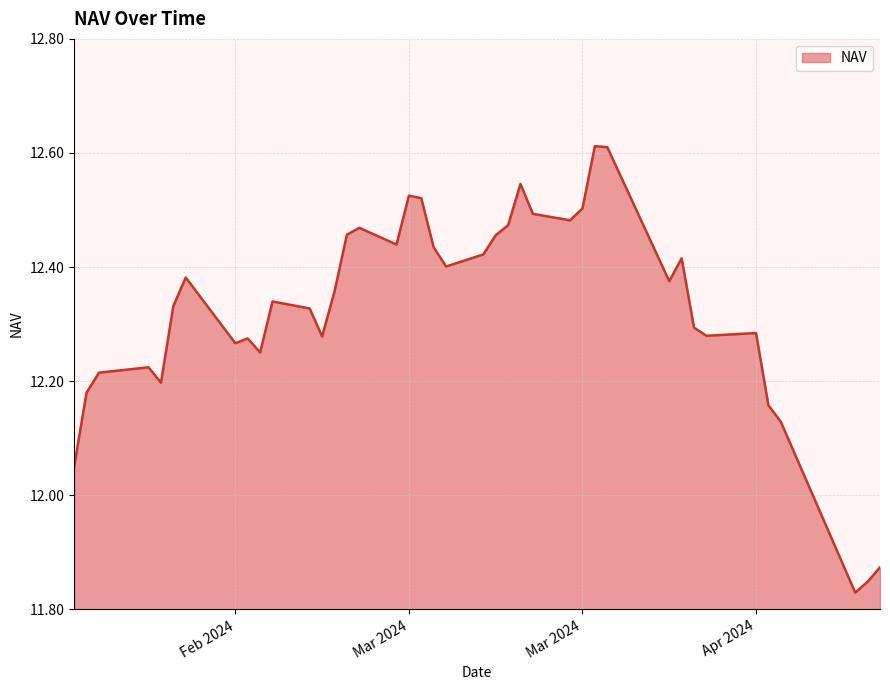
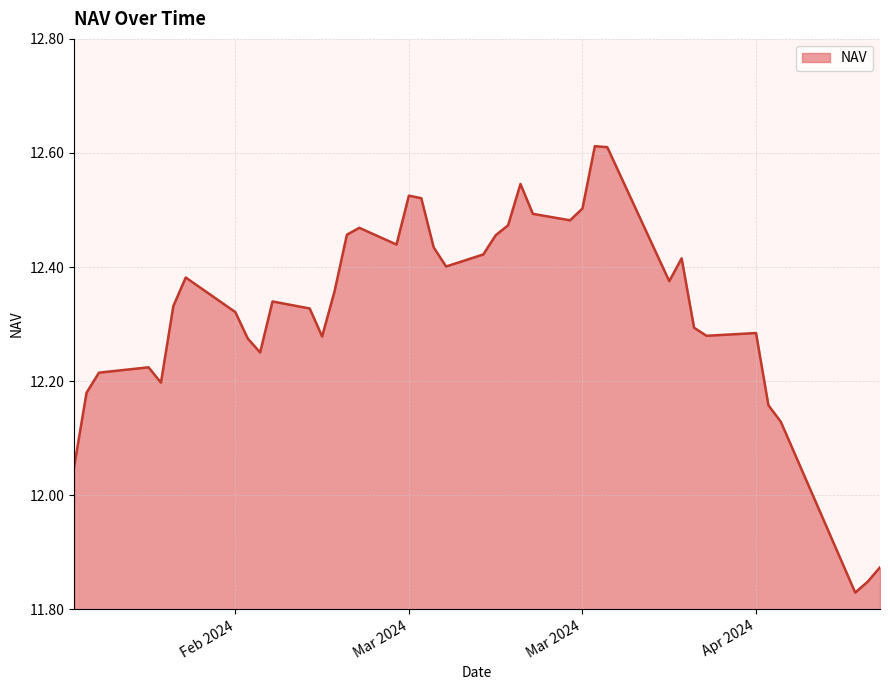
Feb 2024: 12.27 -> 12.32
